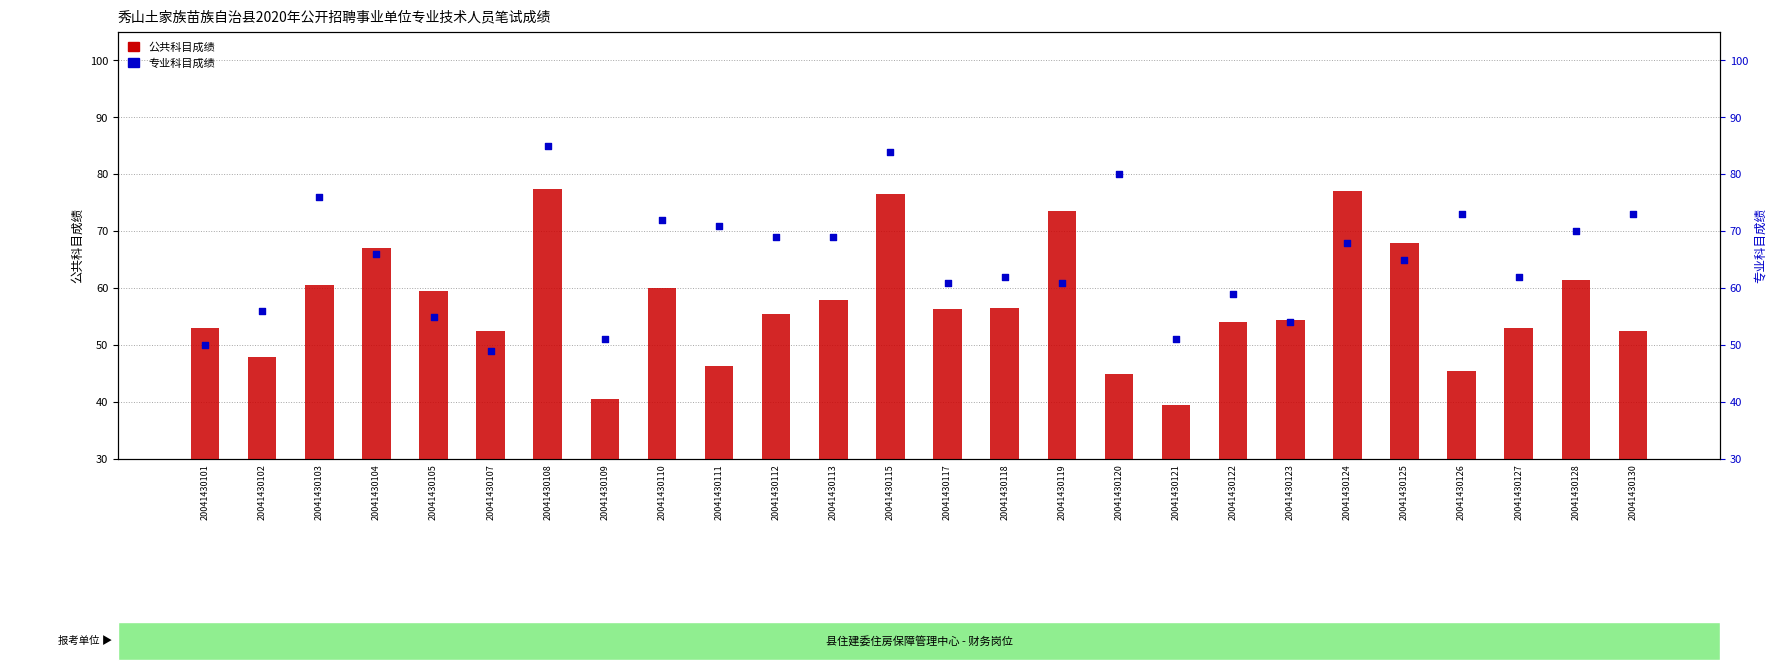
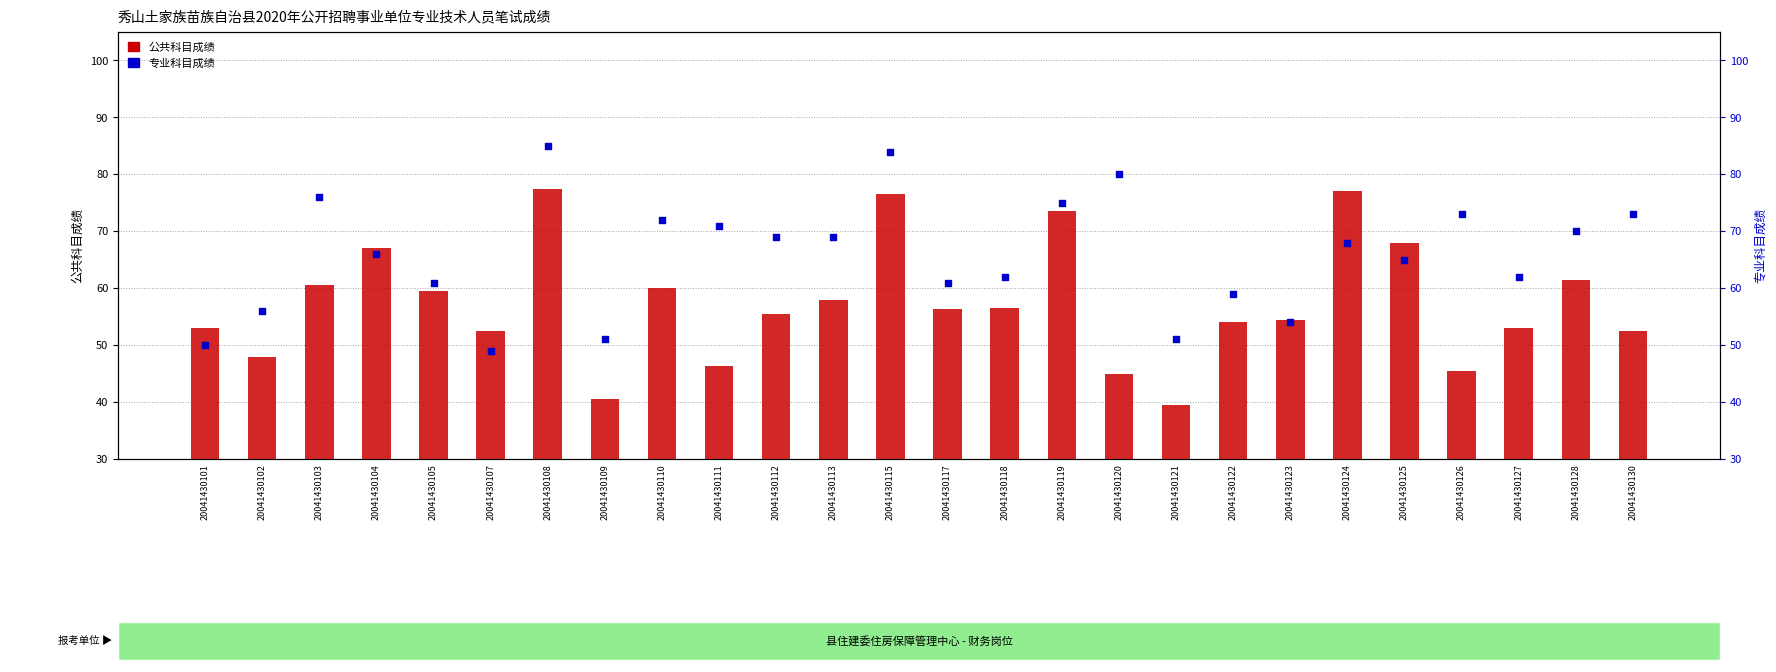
专业科目成绩, 20041430105: 55 -> 61
专业科目成绩, 20041430119: 61 -> 75
